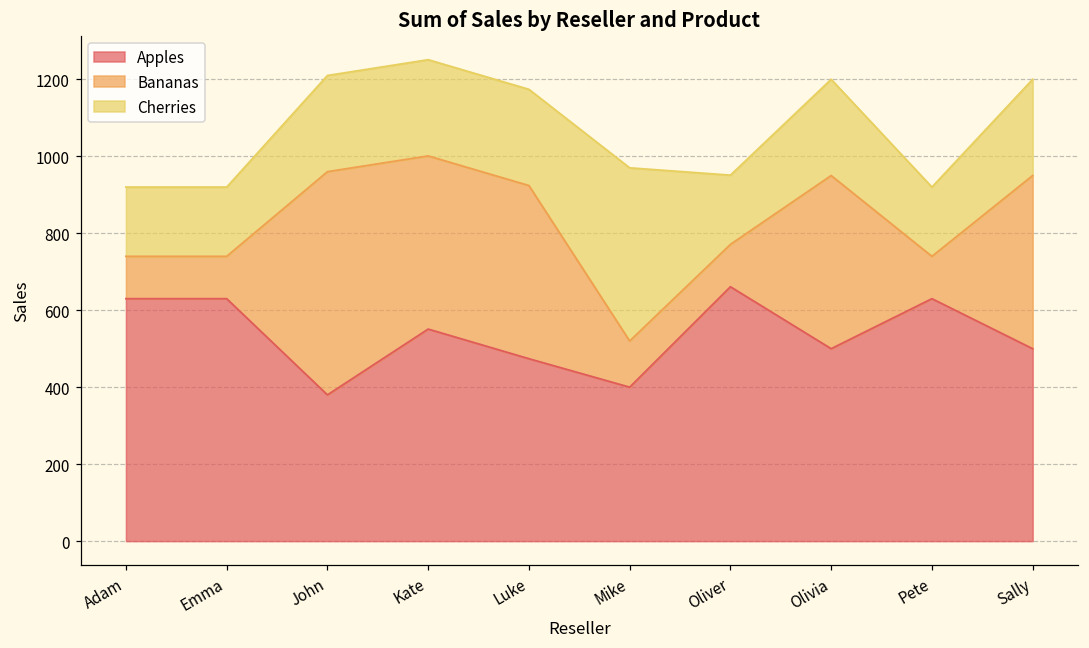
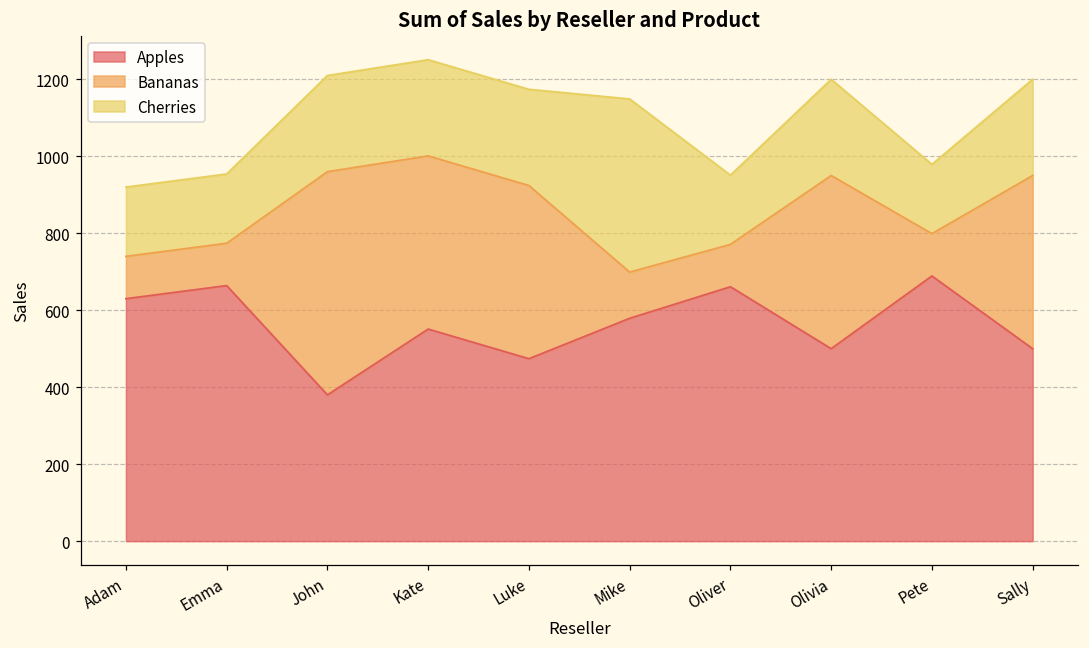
Apples, Emma: 630 -> 660
Apples, Mike: 400 -> 580
Apples, Pete: 630 -> 690
